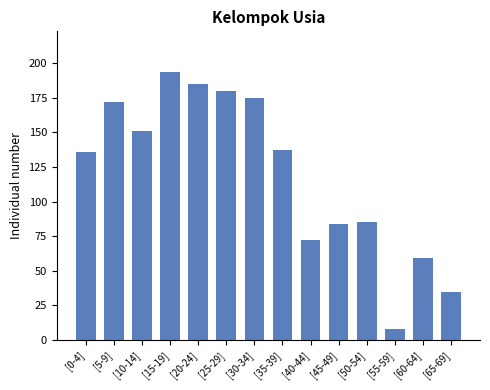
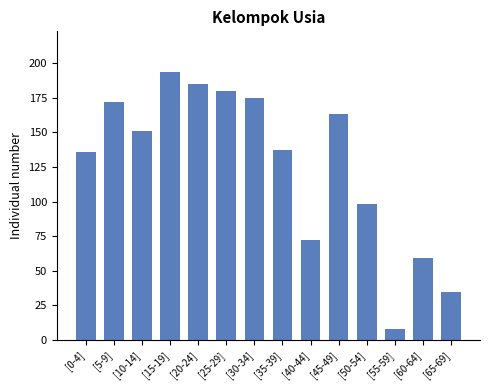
[45-49]: 84 -> 163
[50-54]: 85 -> 98
